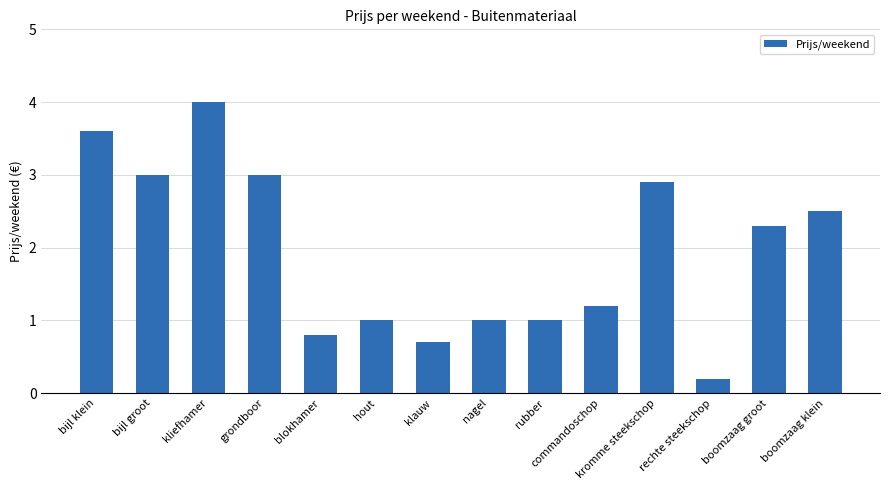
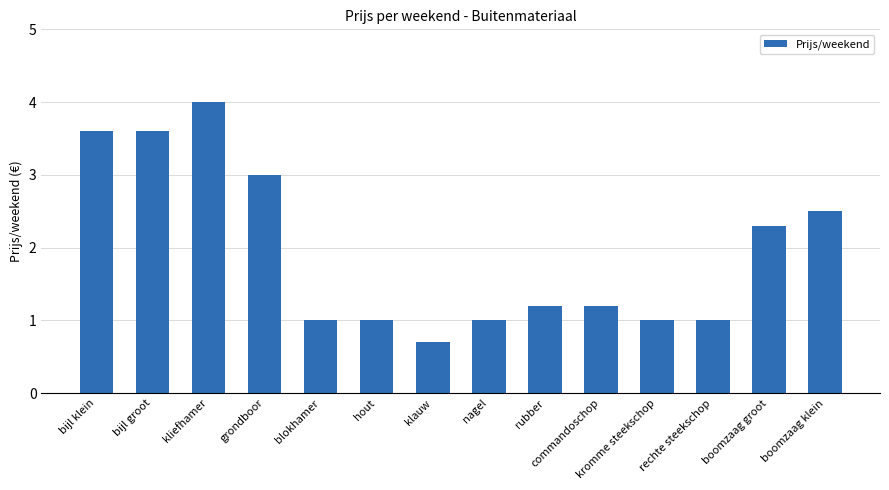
bijl groot: 3.0 -> 3.6
blokhamer: 0.8 -> 1.0
rubber: 1.0 -> 1.2
kromme steekschop: 2.9 -> 1.0
rechte steekschop: 0.2 -> 1.0
